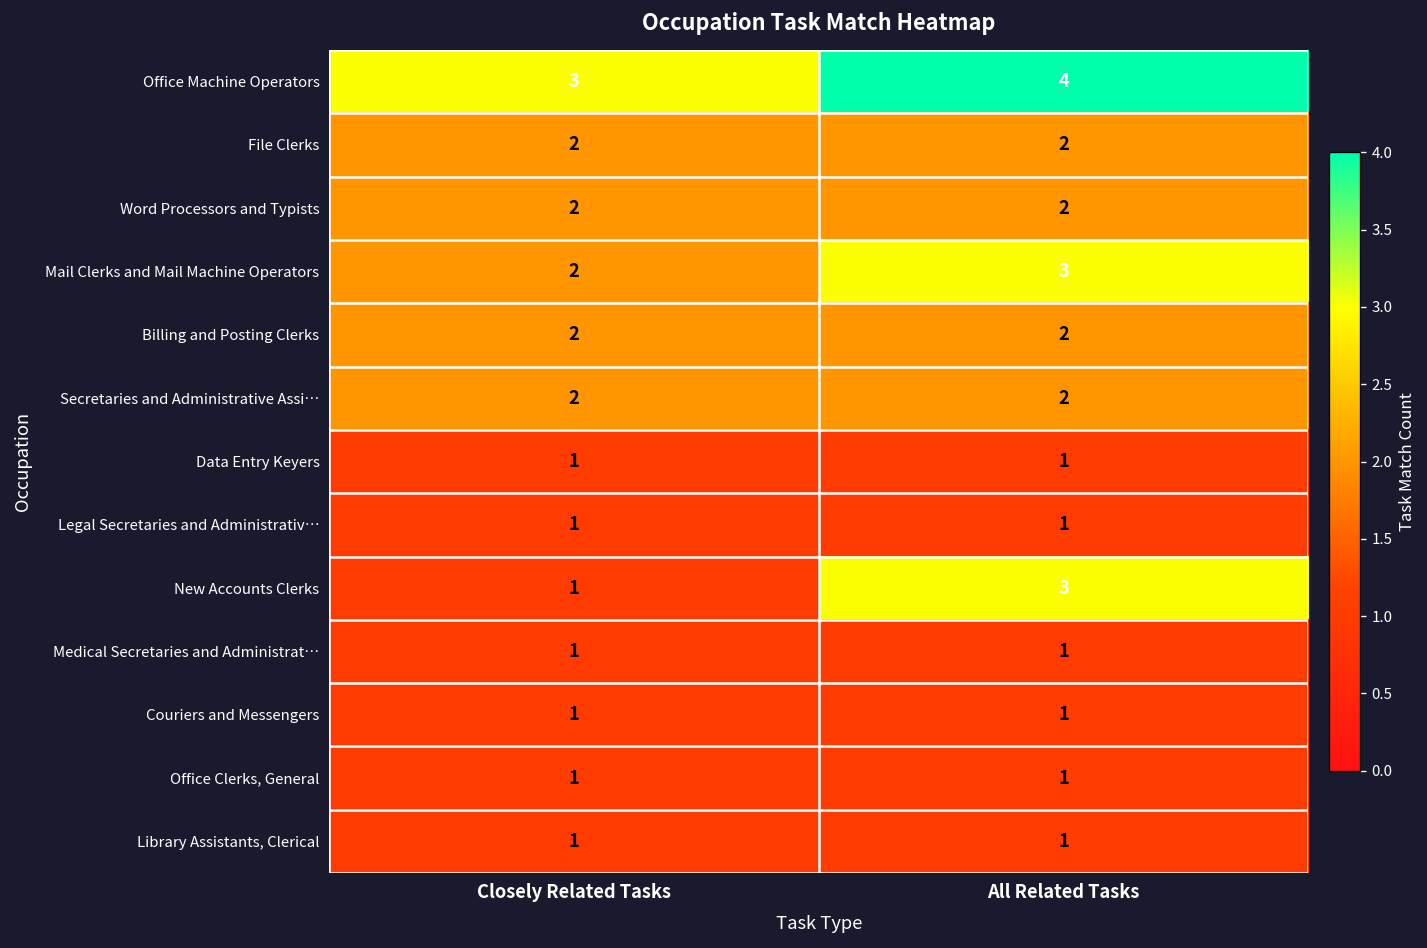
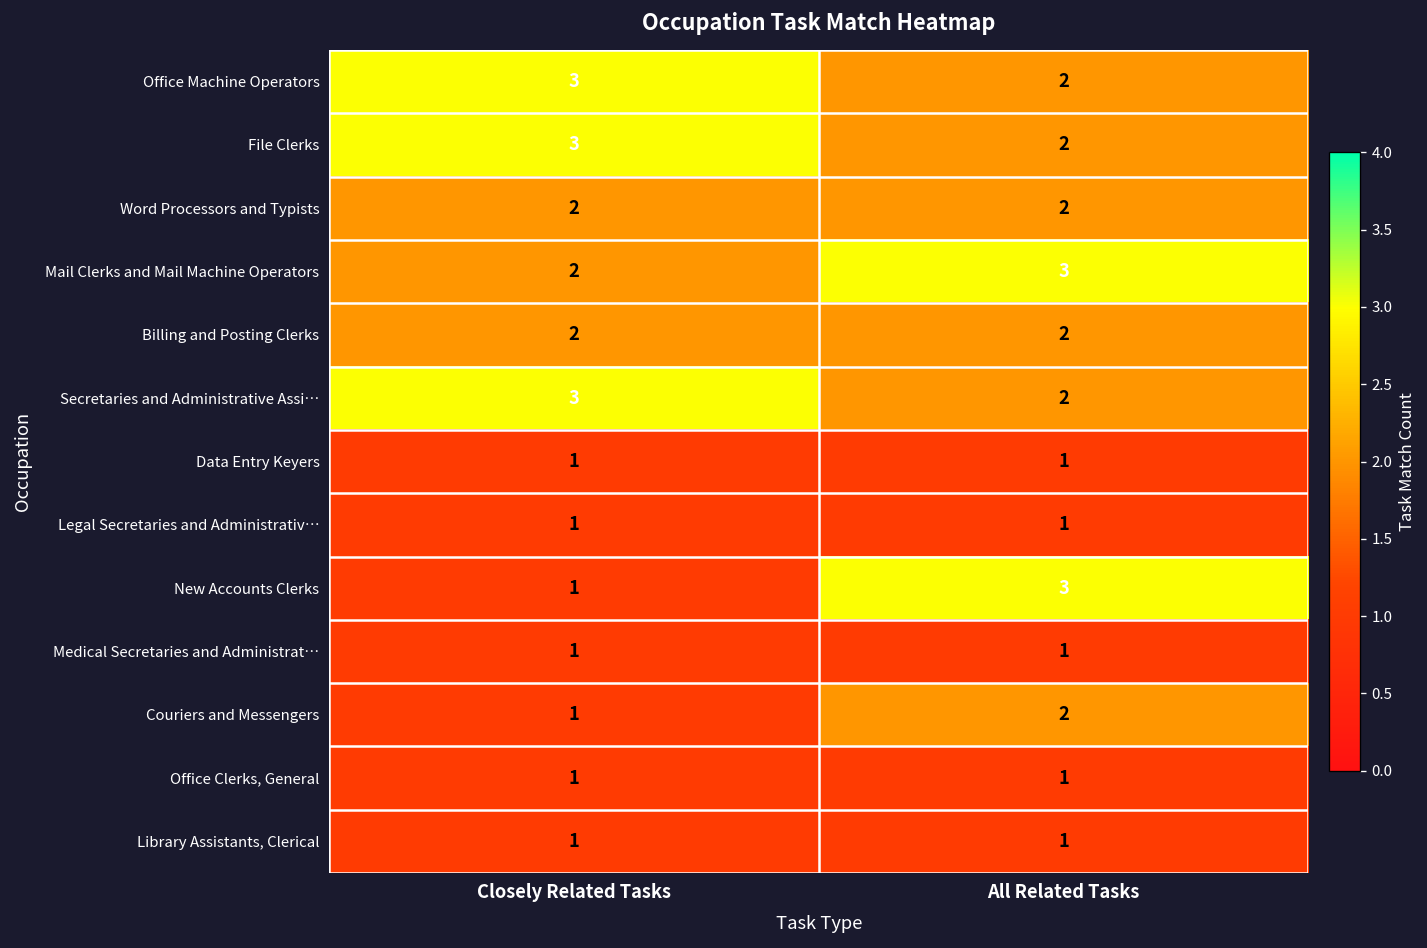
Office Machine Operators, All Related Tasks: 4 -> 2
File Clerks, Closely Related Tasks: 2 -> 3
Secretaries and Administrative Assi…, Closely Related Tasks: 2 -> 3
Couriers and Messengers, All Related Tasks: 1 -> 2
